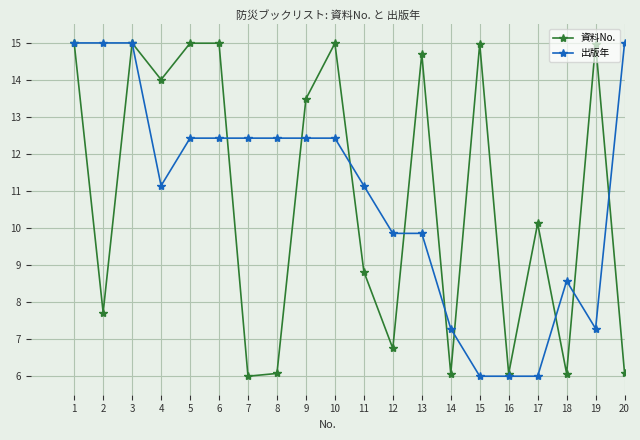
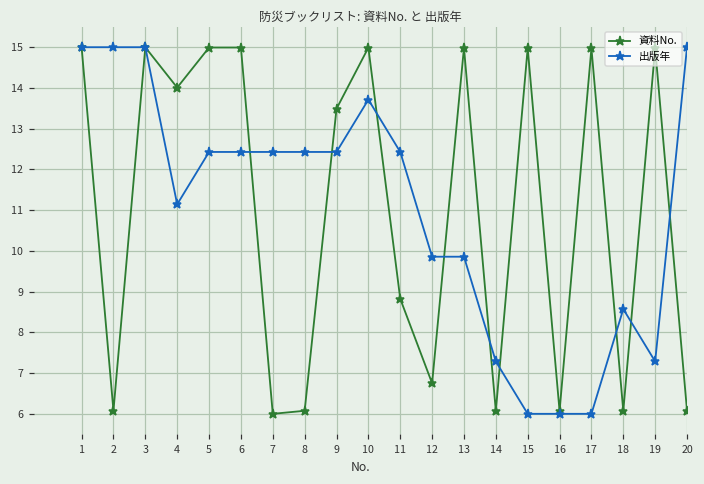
資料No., 2: 7.7 -> 6.1
出版年, 10: 12.4 -> 13.7
出版年, 11: 11.1 -> 12.4
資料No., 13: 14.7 -> 15.0
資料No., 17: 10.1 -> 15.0
